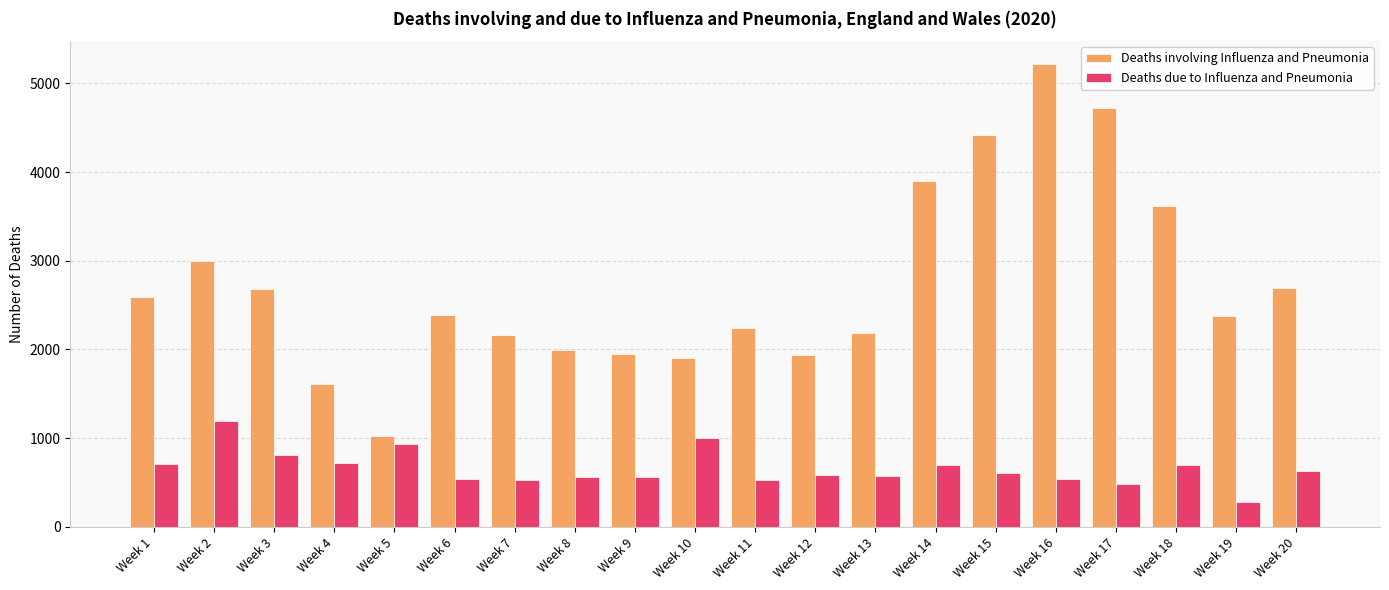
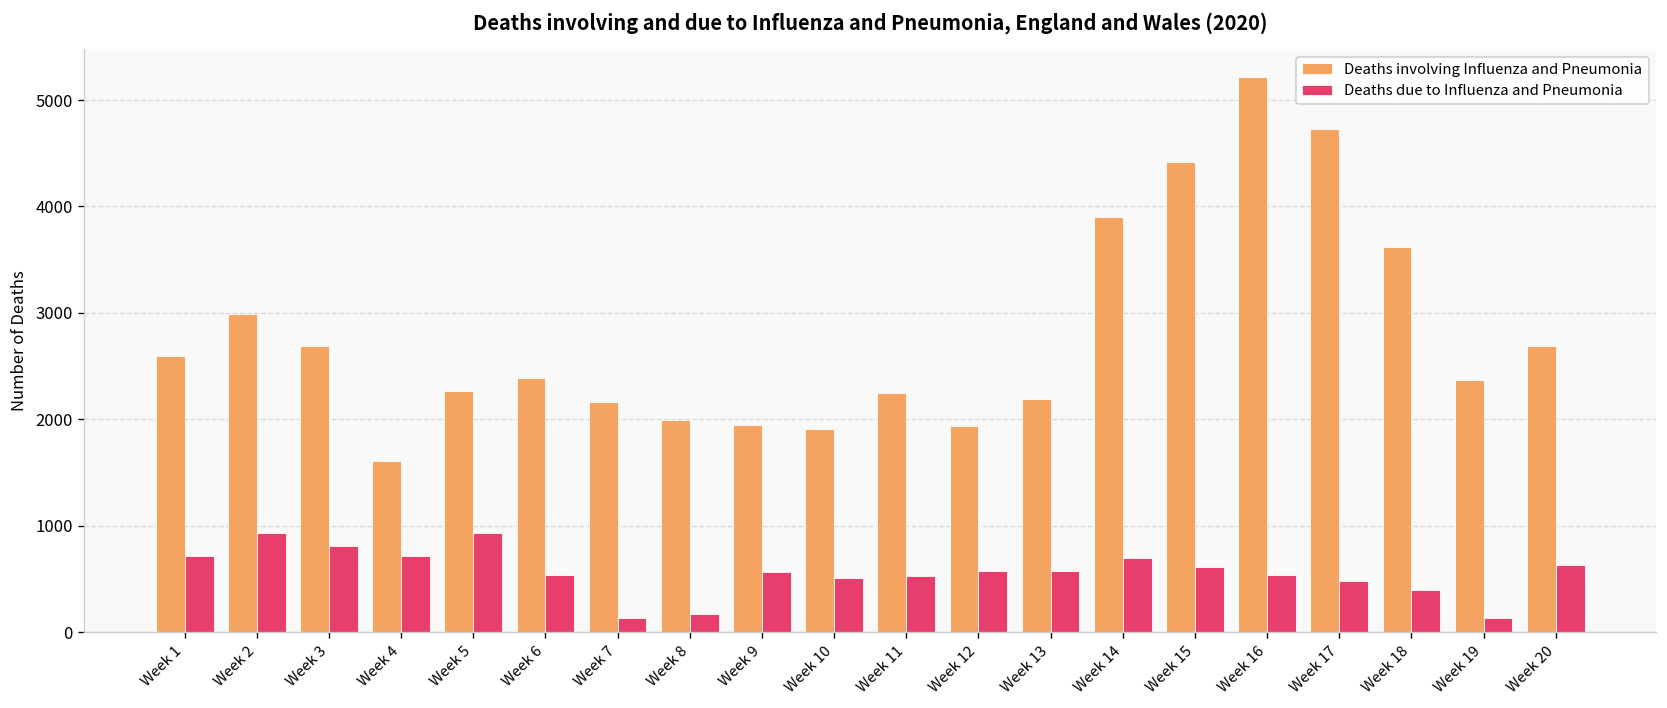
Deaths due to Influenza and Pneumonia, Week 2: 1200 -> 900
Deaths involving Influenza and Pneumonia, Week 5: 1000 -> 2300
Deaths due to Influenza and Pneumonia, Week 7: 500 -> 100
Deaths due to Influenza and Pneumonia, Week 8: 600 -> 200
Deaths due to Influenza and Pneumonia, Week 10: 1000 -> 500
Deaths due to Influenza and Pneumonia, Week 18: 700 -> 400
Deaths due to Influenza and Pneumonia, Week 19: 300 -> 100
